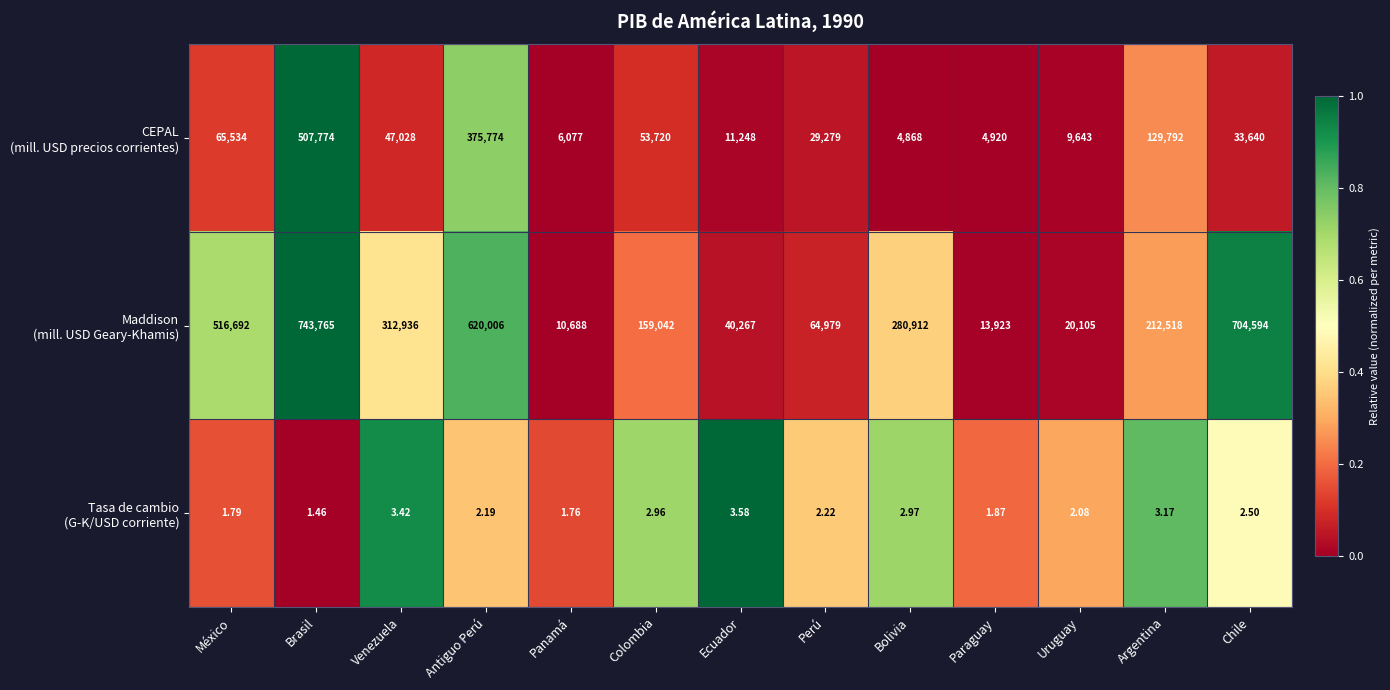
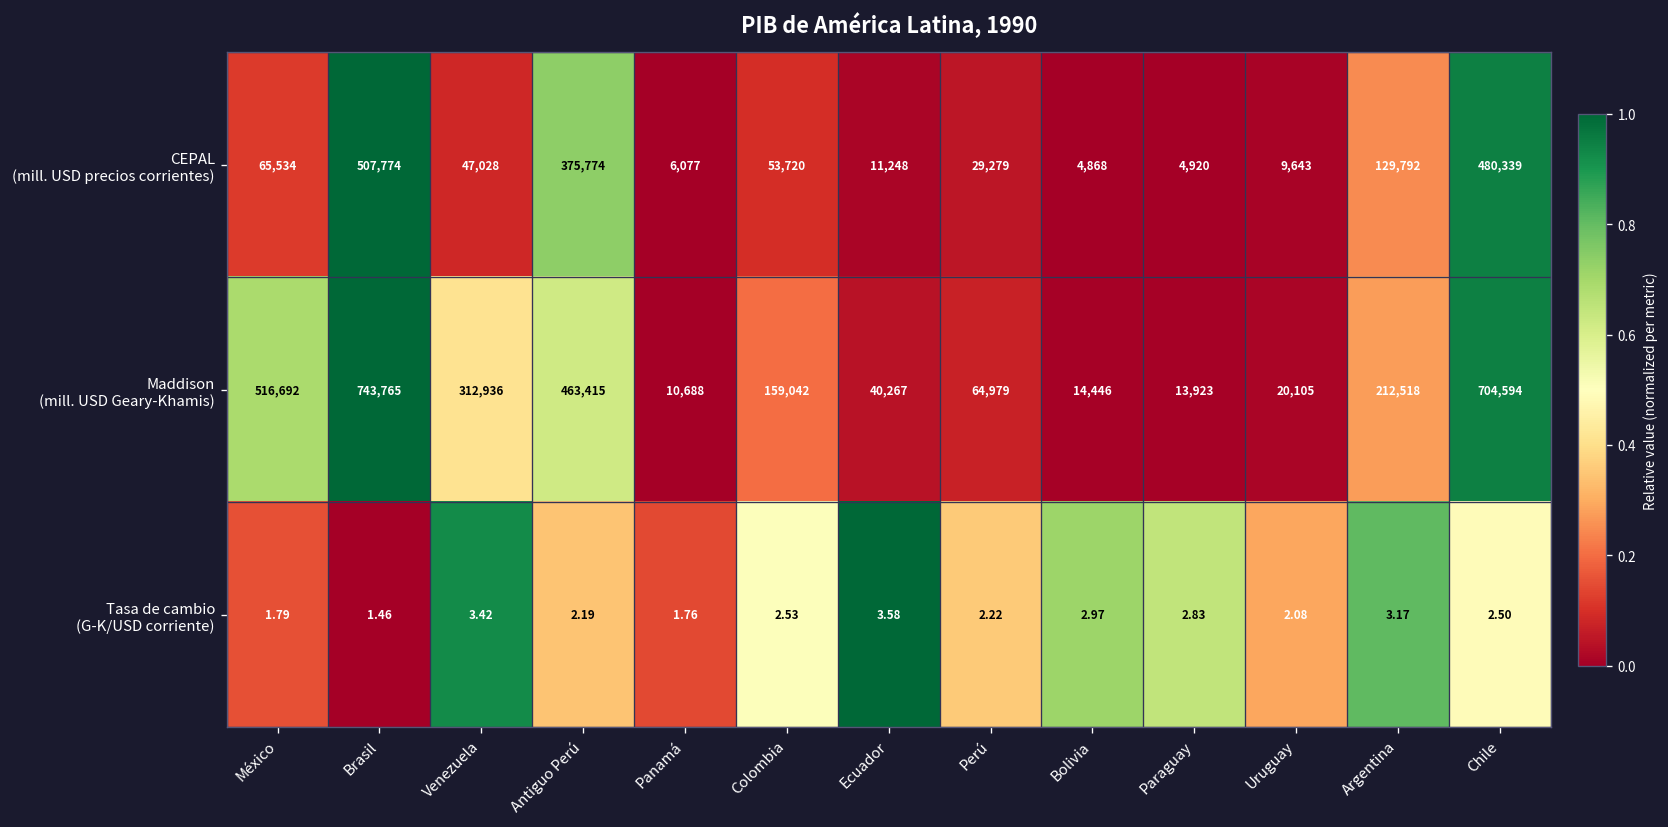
CEPAL (mill. USD precios corrientes), Chile: 33,640 -> 480,339
Maddison (mill. USD Geary-Khamis), Antiguo Perú: 620,006 -> 463,415
Maddison (mill. USD Geary-Khamis), Bolivia: 280,912 -> 14,446
Tasa de cambio (G-K/USD corriente), Colombia: 2.96 -> 2.53
Tasa de cambio (G-K/USD corriente), Paraguay: 1.87 -> 2.83
